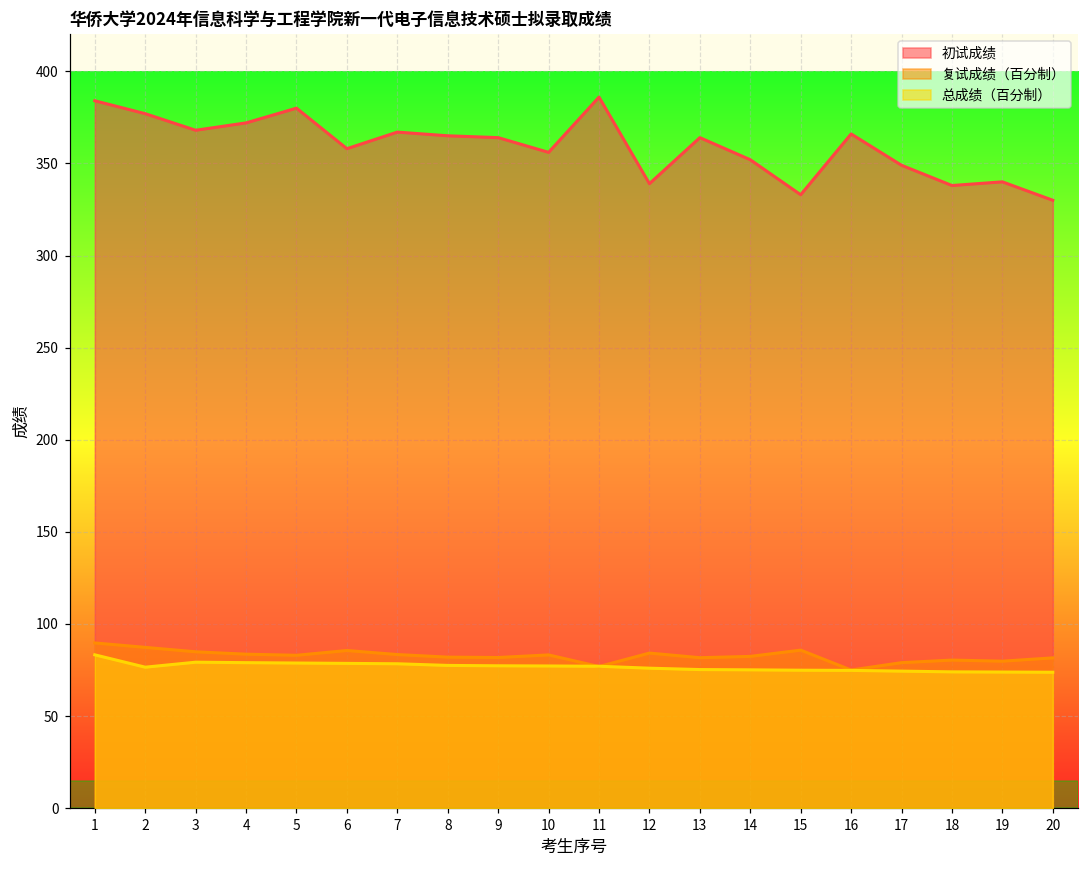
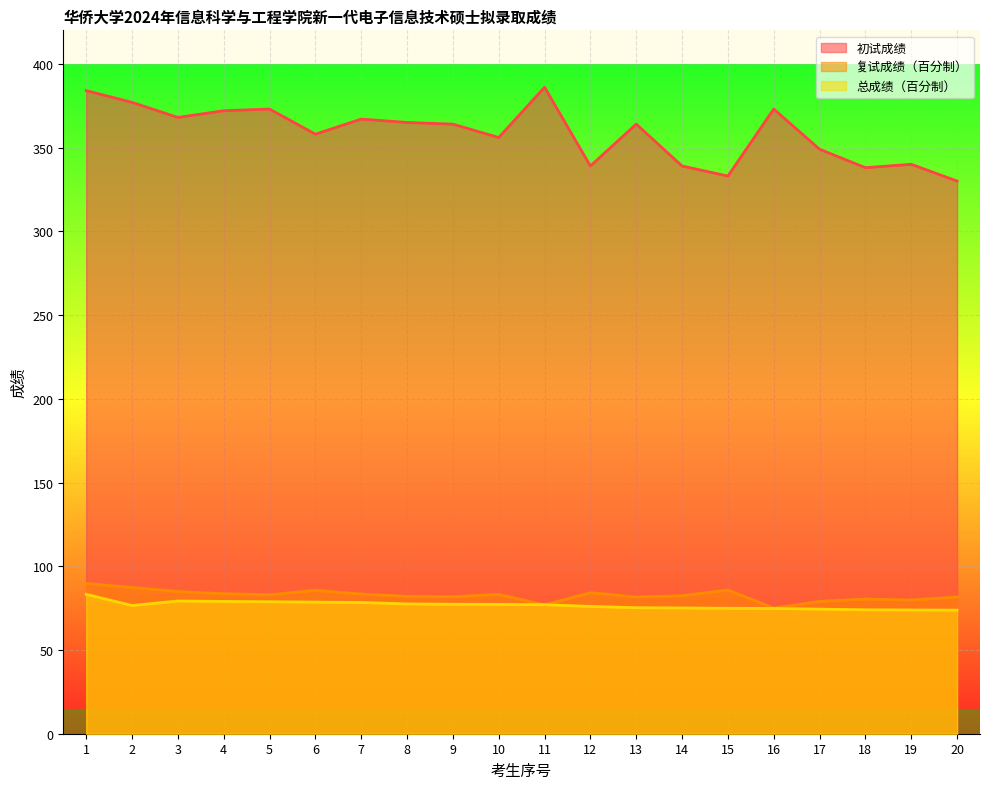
初试成绩, 5: 380 -> 373
初试成绩, 14: 352 -> 339
初试成绩, 16: 366 -> 373
